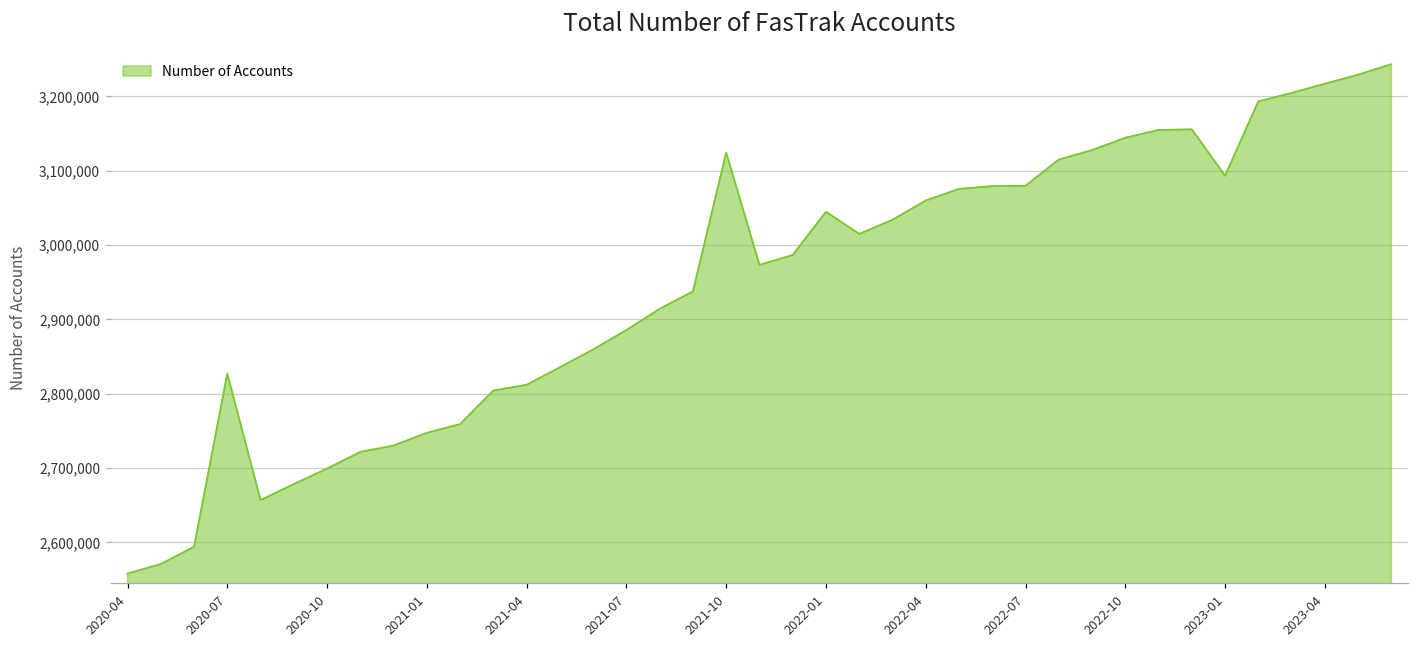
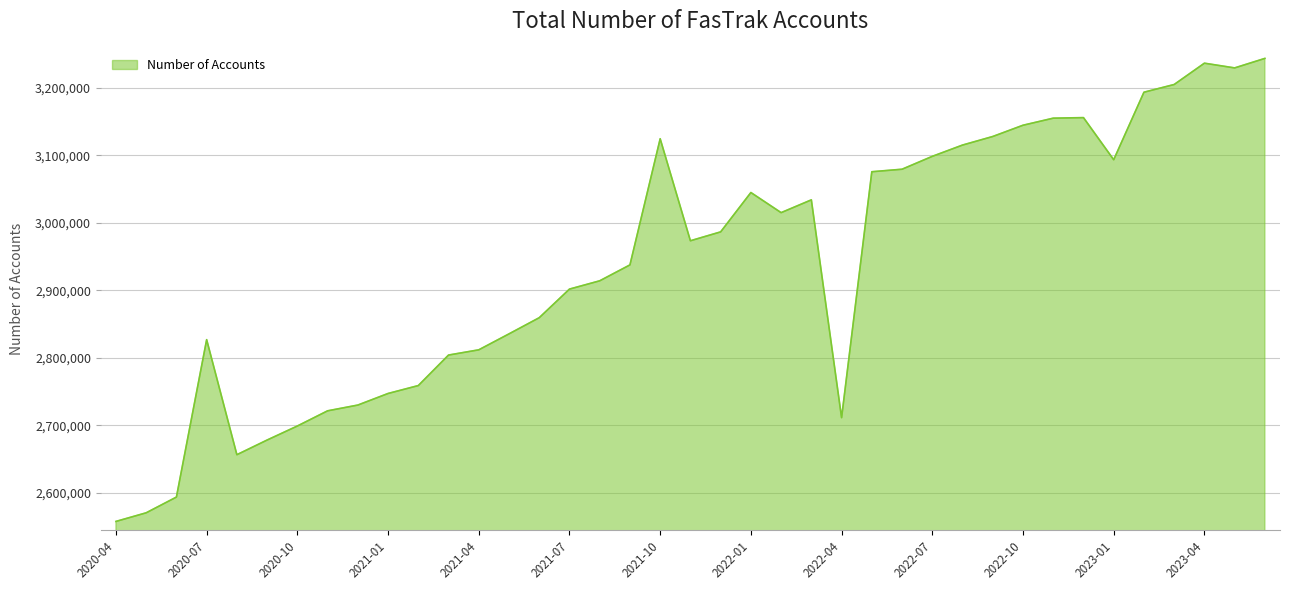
2021-07: 2,890,000 -> 2,900,000
2022-04: 3,060,000 -> 2,710,000
2022-07: 3,080,000 -> 3,100,000
2023-04: 3,220,000 -> 3,240,000
